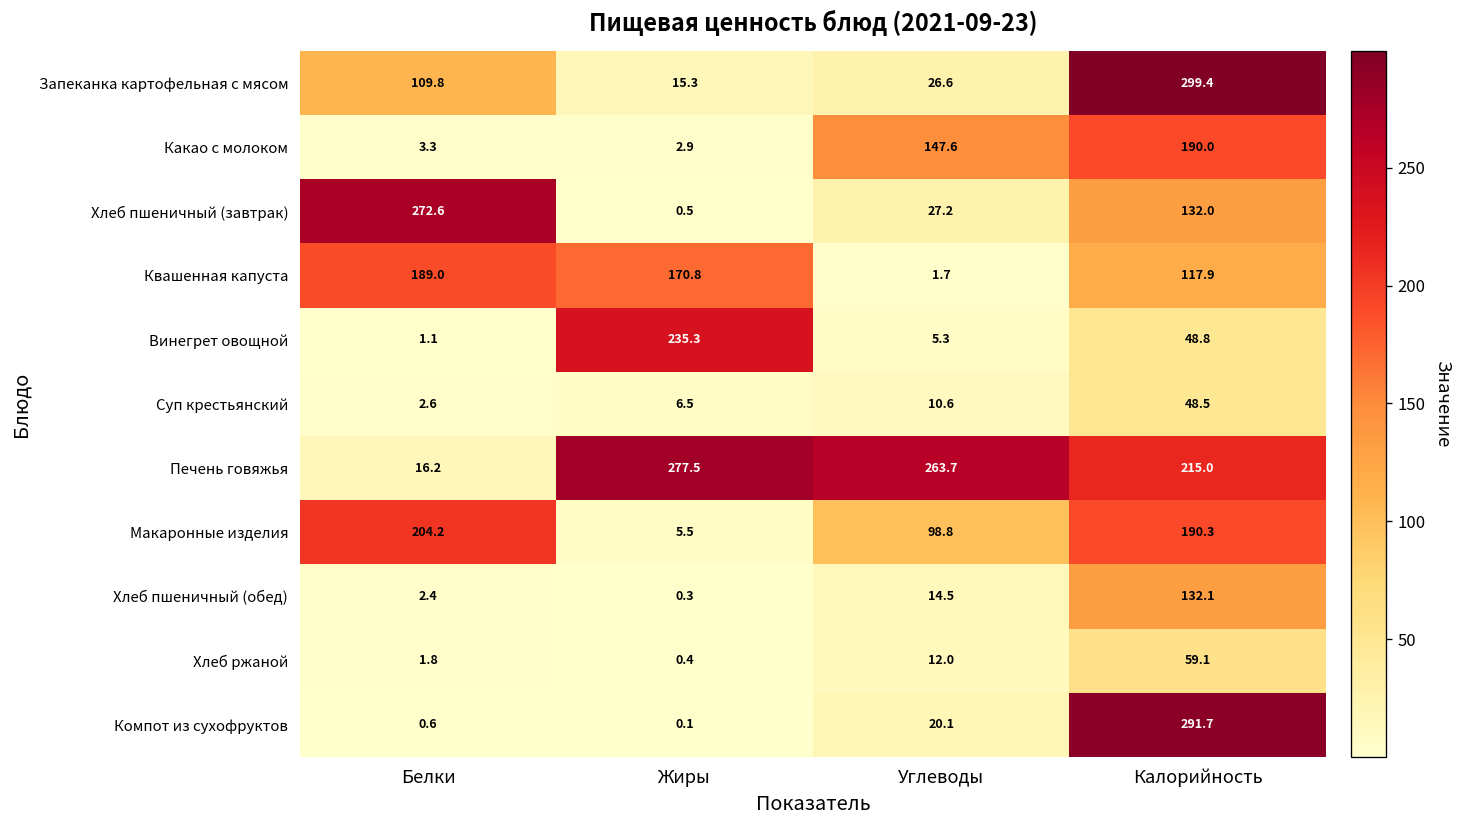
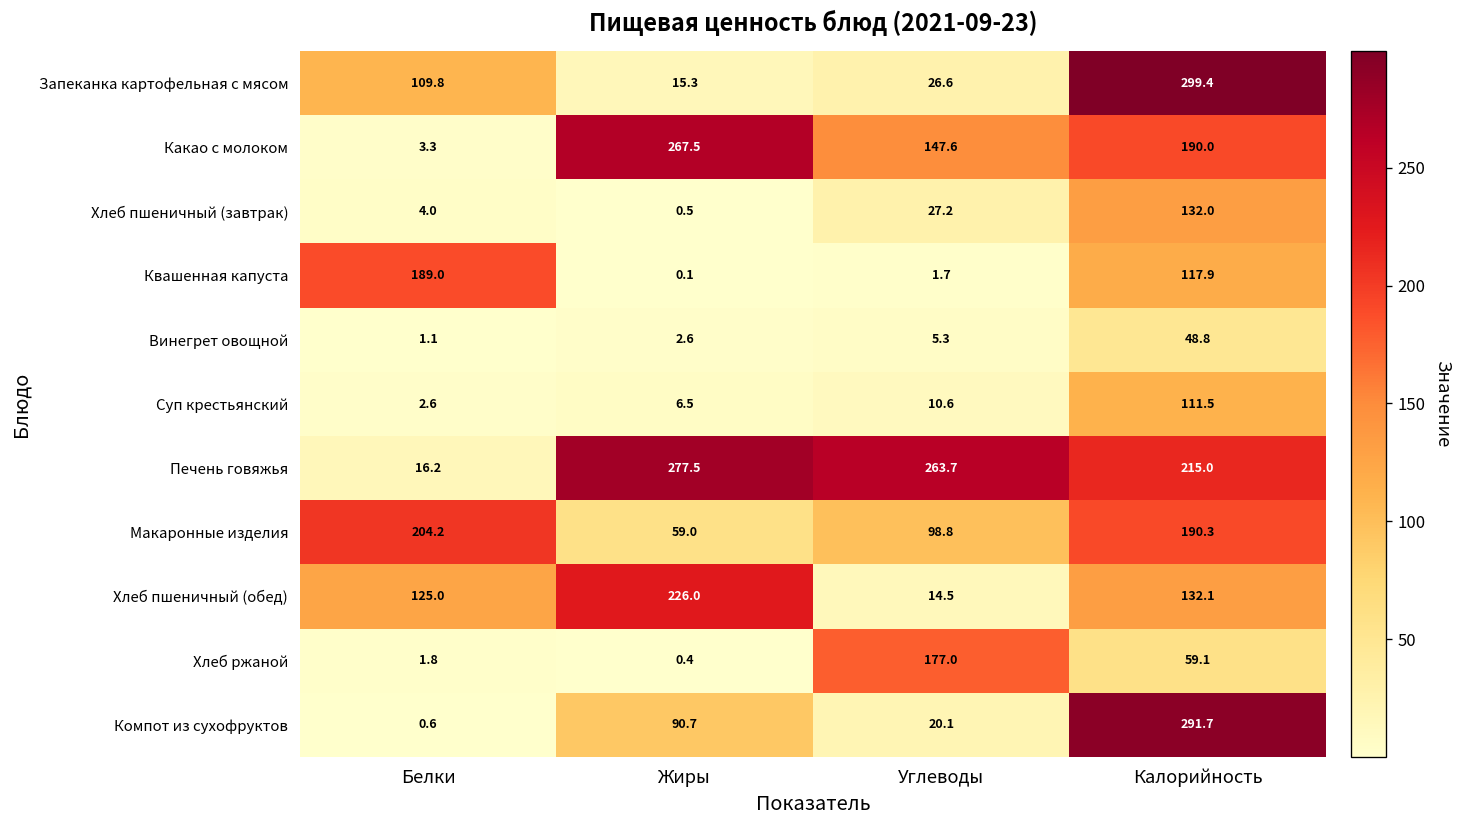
Какао с молоком, Жиры: 2.9 -> 267.5
Хлеб пшеничный (завтрак), Белки: 272.6 -> 4.0
Квашенная капуста, Жиры: 170.8 -> 0.1
Винегрет овощной, Жиры: 235.3 -> 2.6
Суп крестьянский, Калорийность: 48.5 -> 111.5
Макаронные изделия, Жиры: 5.5 -> 59.0
Хлеб пшеничный (обед), Белки: 2.4 -> 125.0
Хлеб пшеничный (обед), Жиры: 0.3 -> 226.0
Хлеб ржаной, Углеводы: 12.0 -> 177.0
Компот из сухофруктов, Жиры: 0.1 -> 90.7
